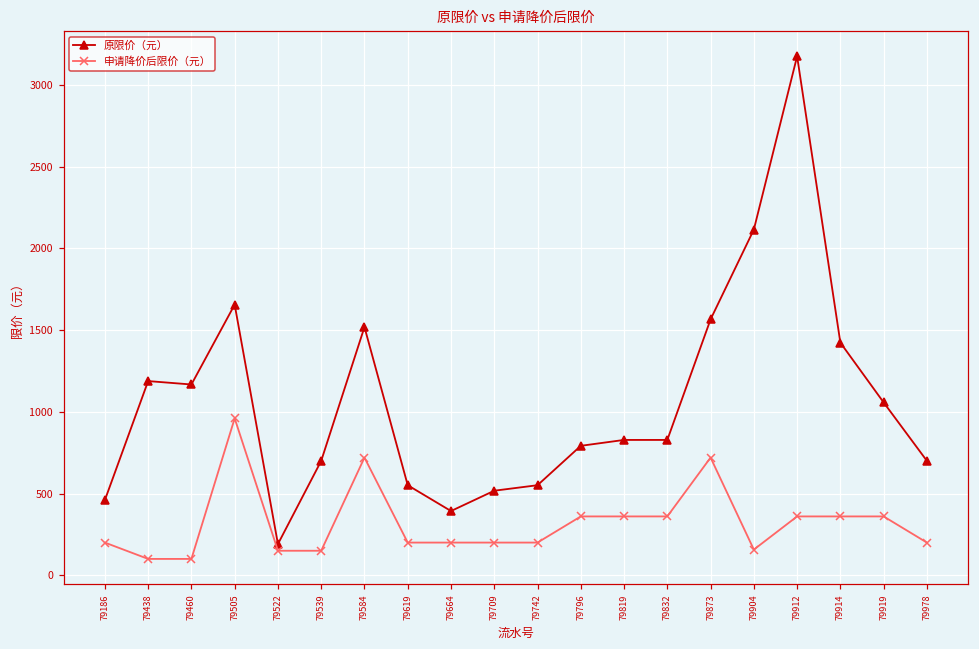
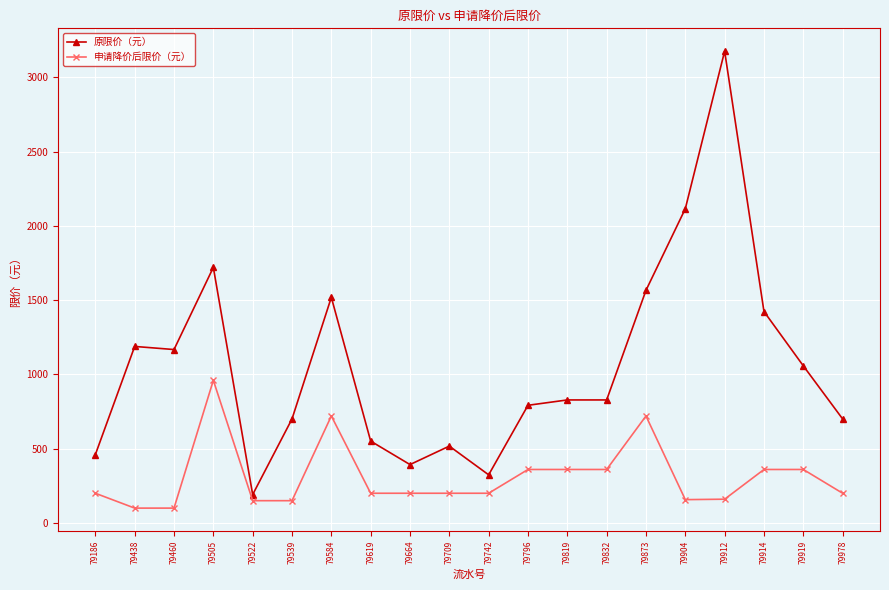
原限价（元）, 79505: 1660 -> 1720
原限价（元）, 79742: 550 -> 320
申请降价后限价（元）, 79912: 360 -> 160
